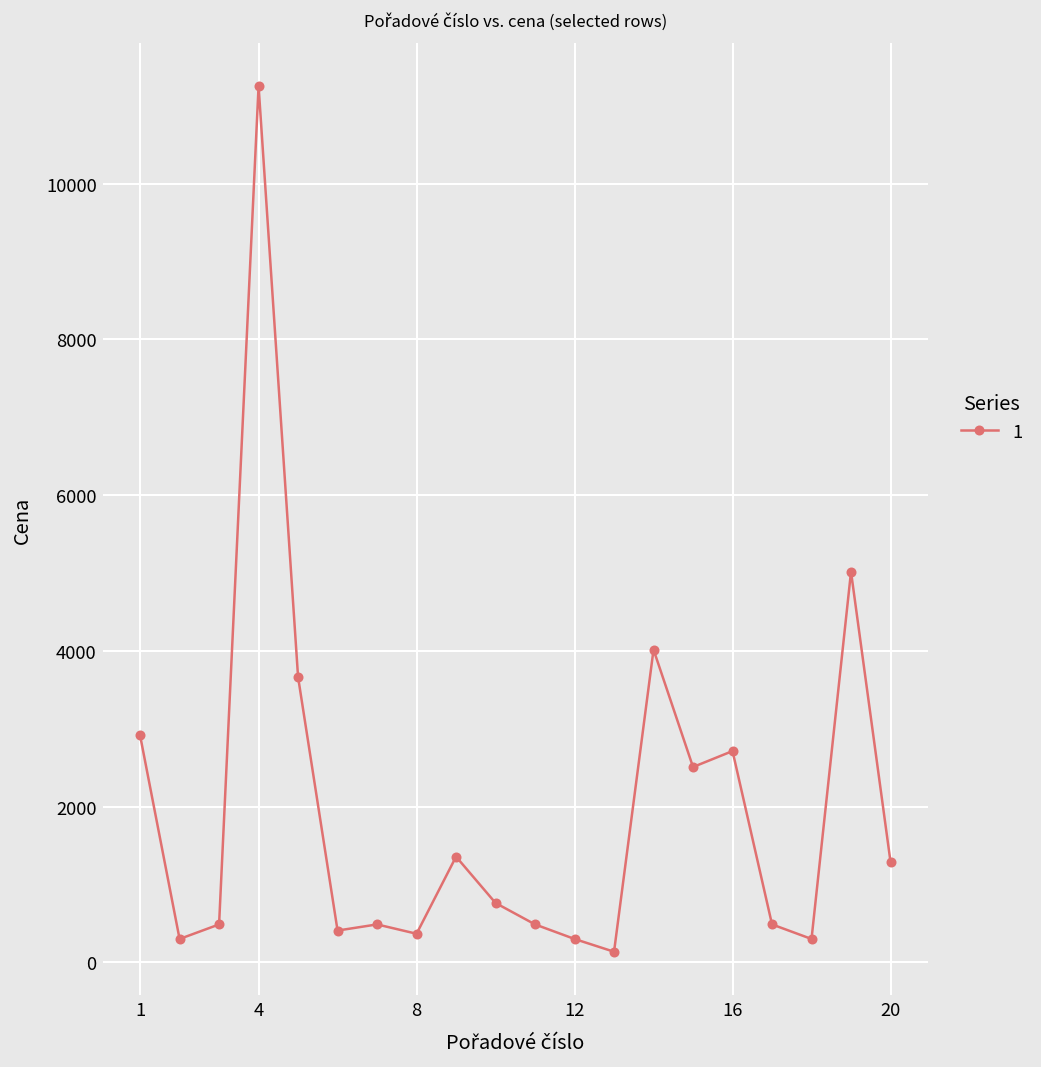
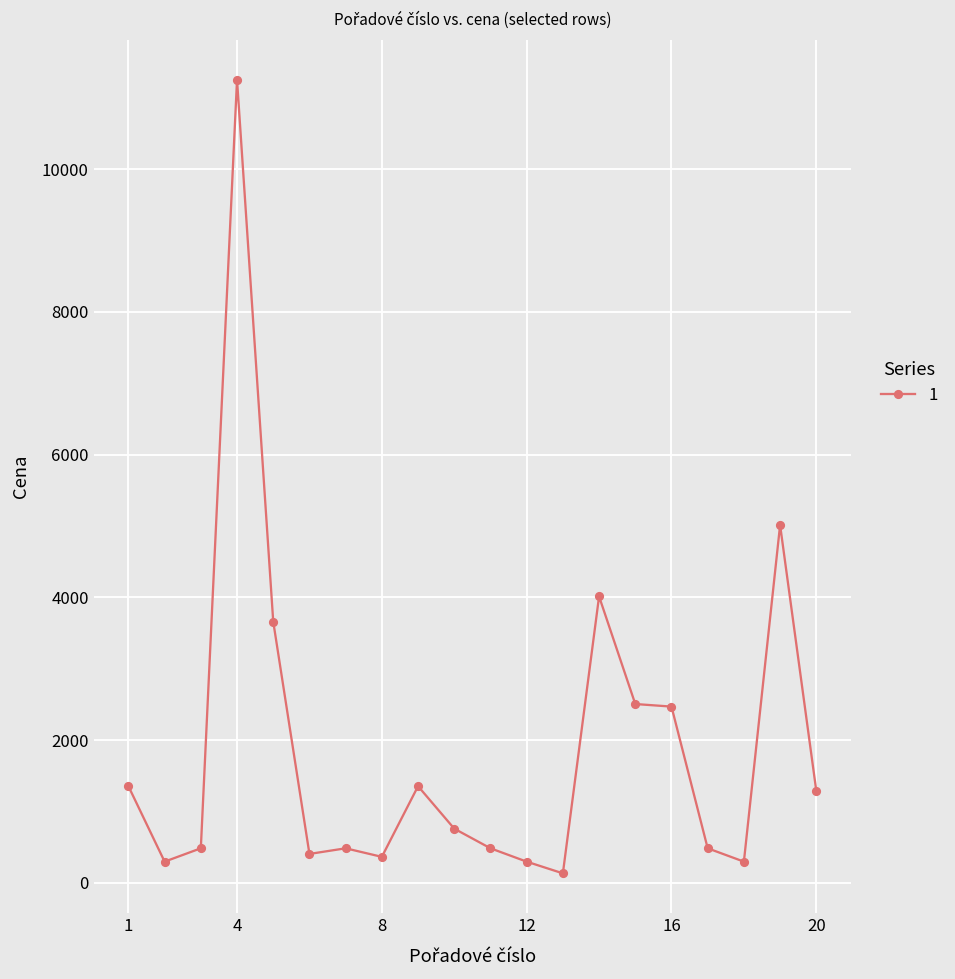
1: 2900 -> 1400
16: 2700 -> 2500
